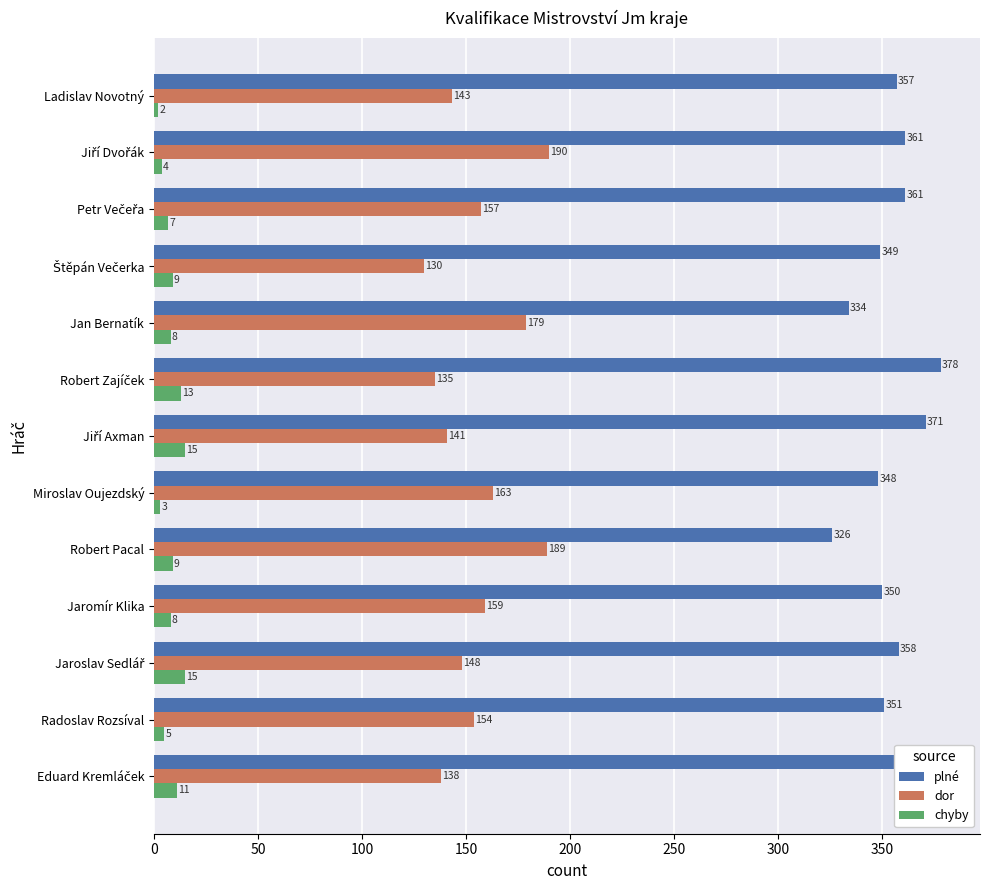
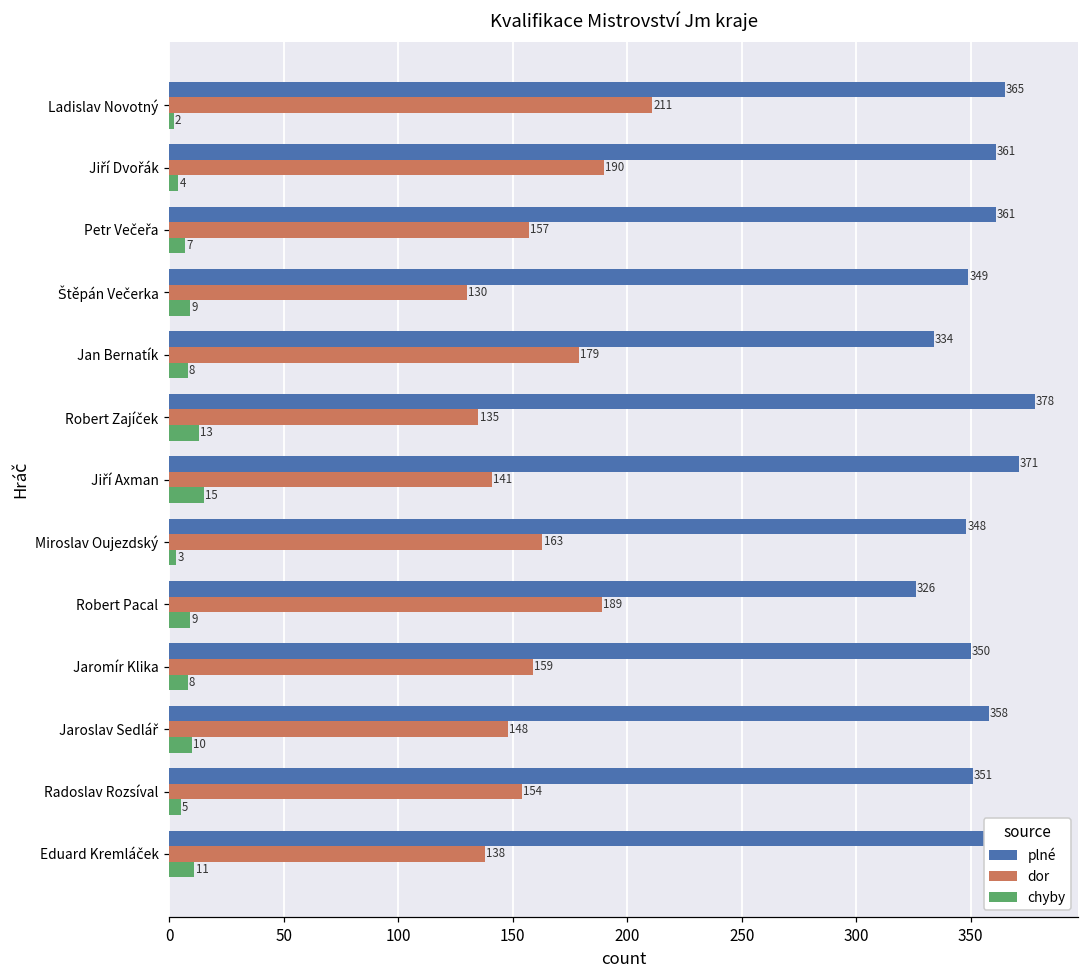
plné, Ladislav Novotný: 357 -> 365
dor, Ladislav Novotný: 143 -> 211
chyby, Jaroslav Sedlář: 15 -> 10
